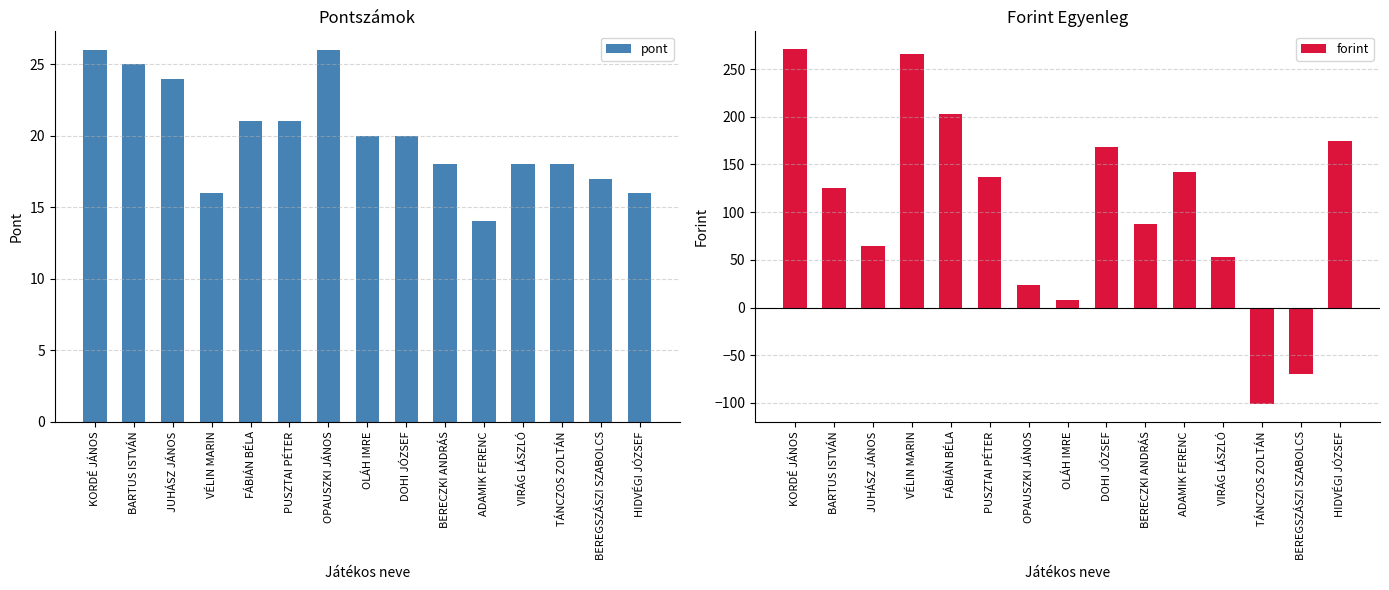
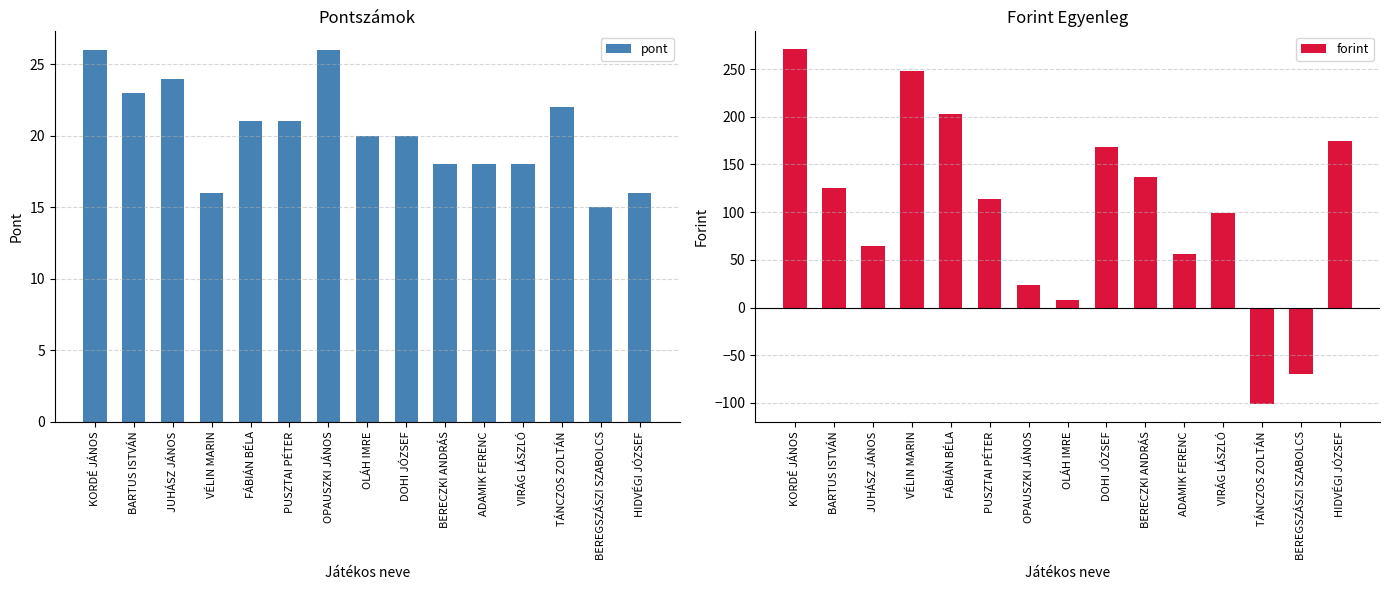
Pontszámok, BARTUS ISTVÁN: 25 -> 23
Pontszámok, ADAMIK FERENC: 14 -> 18
Pontszámok, TÁNCZOS ZOLTÁN: 18 -> 22
Pontszámok, BEREGSZÁSZI SZABOLCS: 17 -> 15
Forint Egyenleg, VÉLIN MARIN: 270 -> 250
Forint Egyenleg, PUSZTAI PÉTER: 140 -> 110
Forint Egyenleg, BERECZKI ANDRÁS: 90 -> 140
Forint Egyenleg, ADAMIK FERENC: 140 -> 60
Forint Egyenleg, VIRÁG LÁSZLÓ: 50 -> 100
